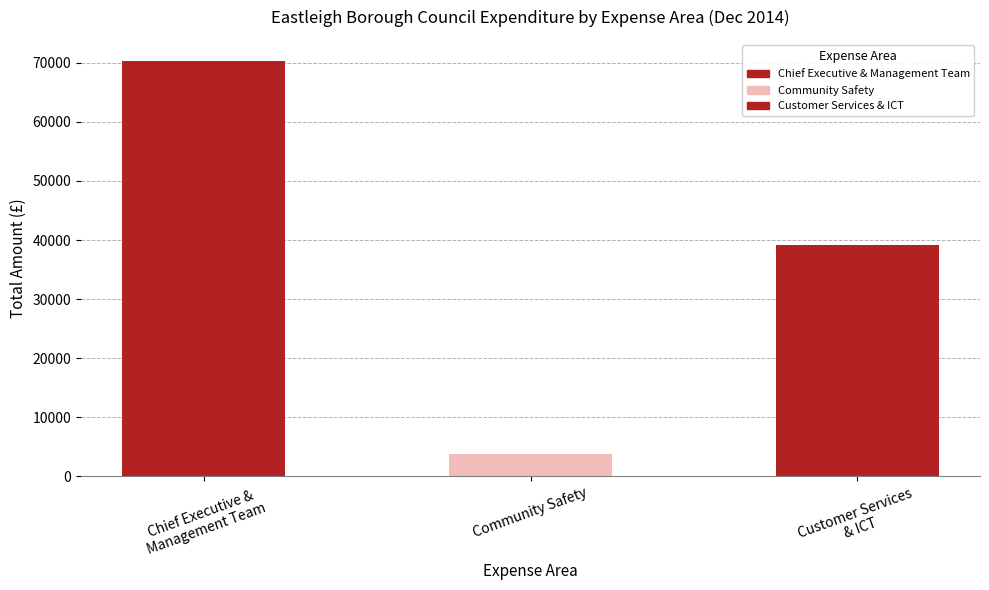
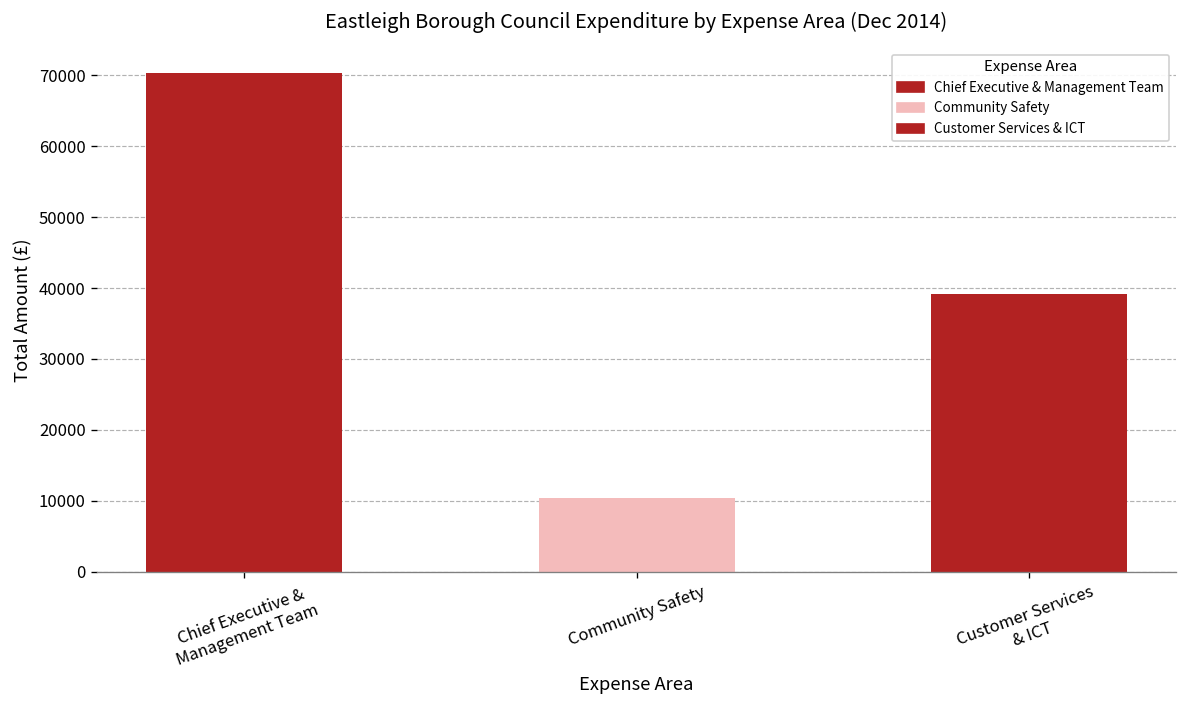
Community Safety: 4000 -> 10000
